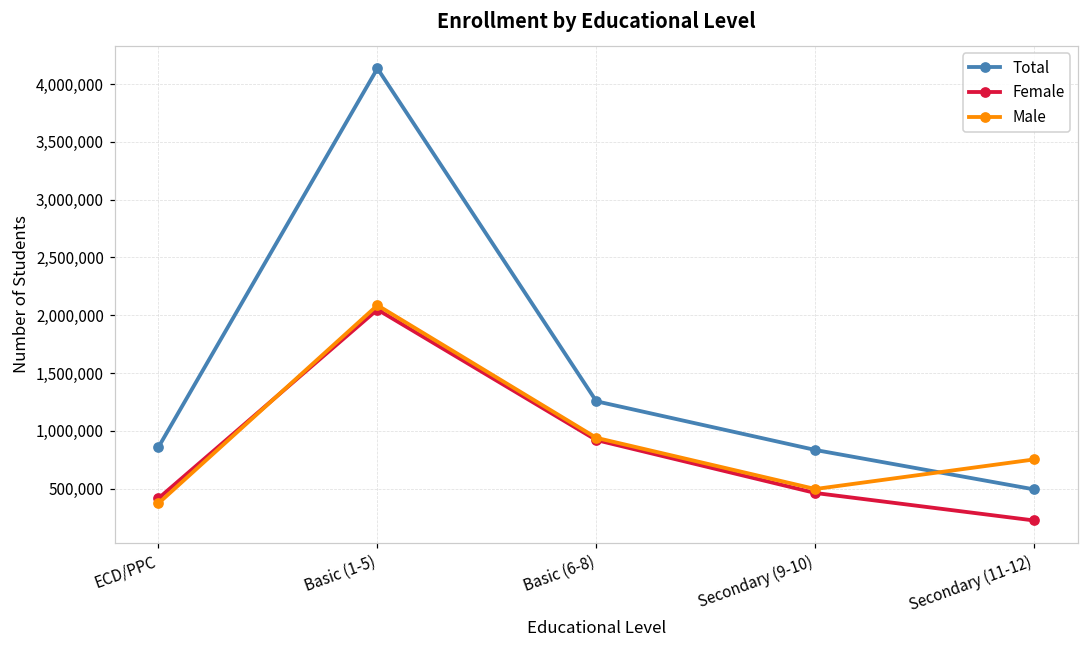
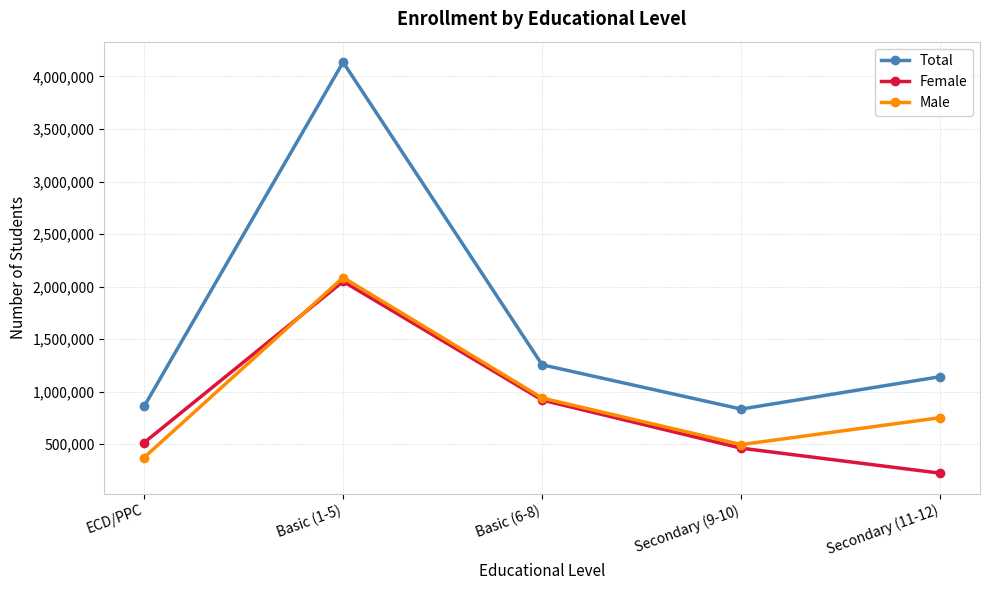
Female, ECD/PPC: 420,000 -> 510,000
Total, Secondary (11-12): 490,000 -> 1,140,000
